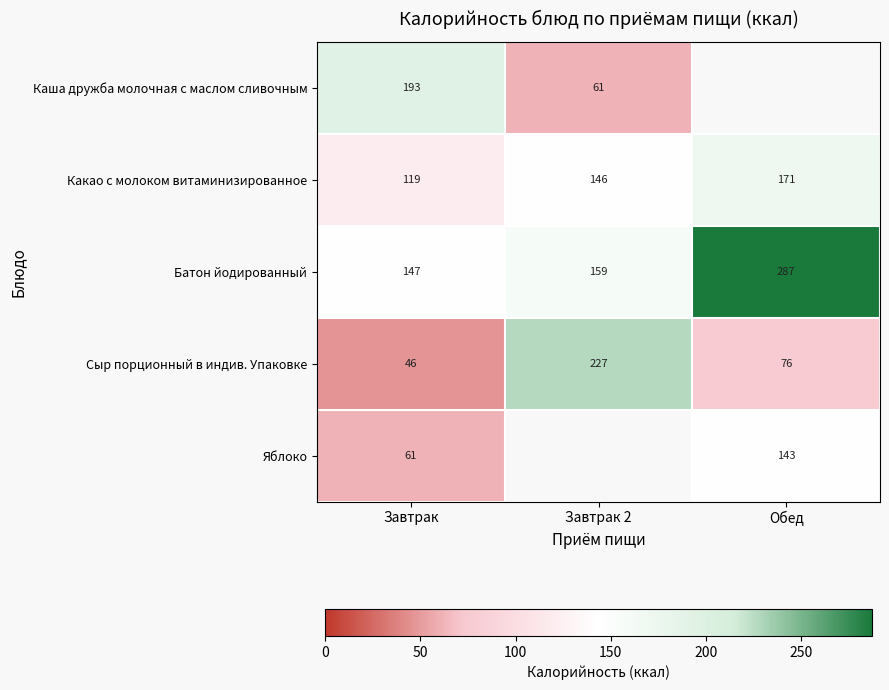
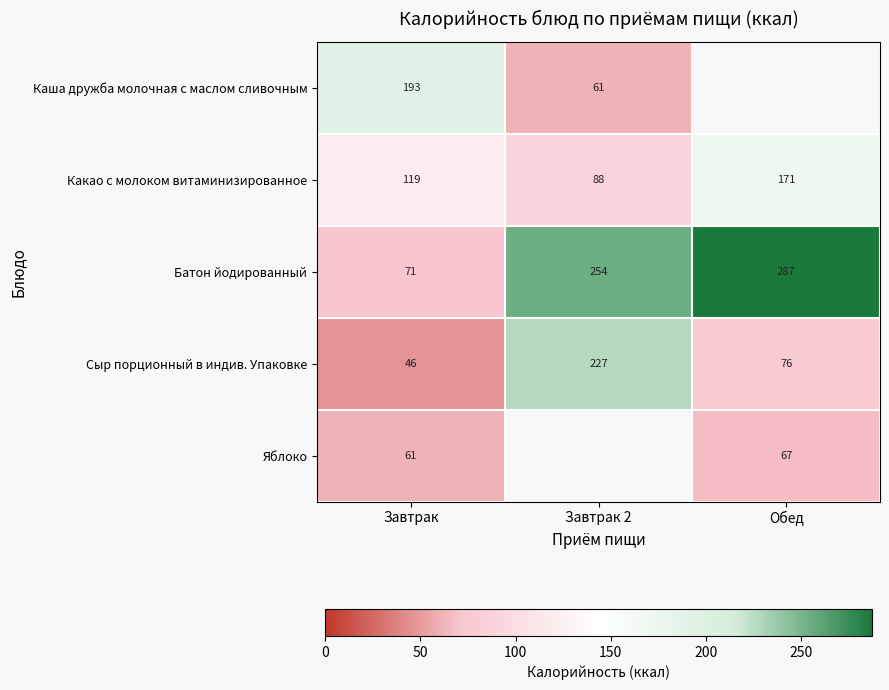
Какао с молоком витаминизированное, Завтрак 2: 146 -> 88
Батон йодированный, Завтрак: 147 -> 71
Батон йодированный, Завтрак 2: 159 -> 254
Яблоко, Обед: 143 -> 67
